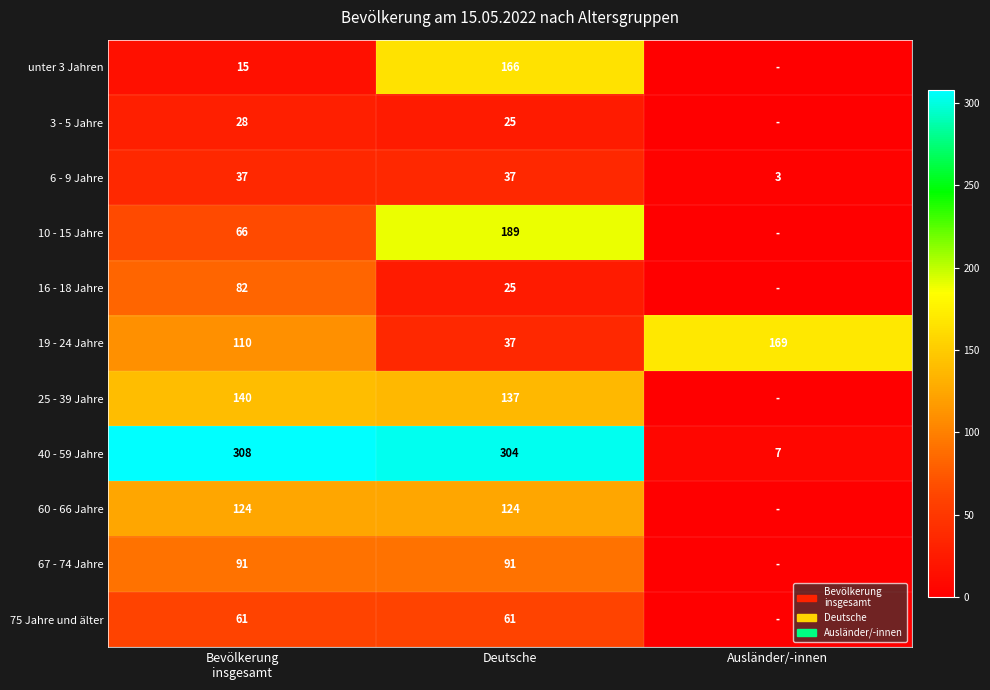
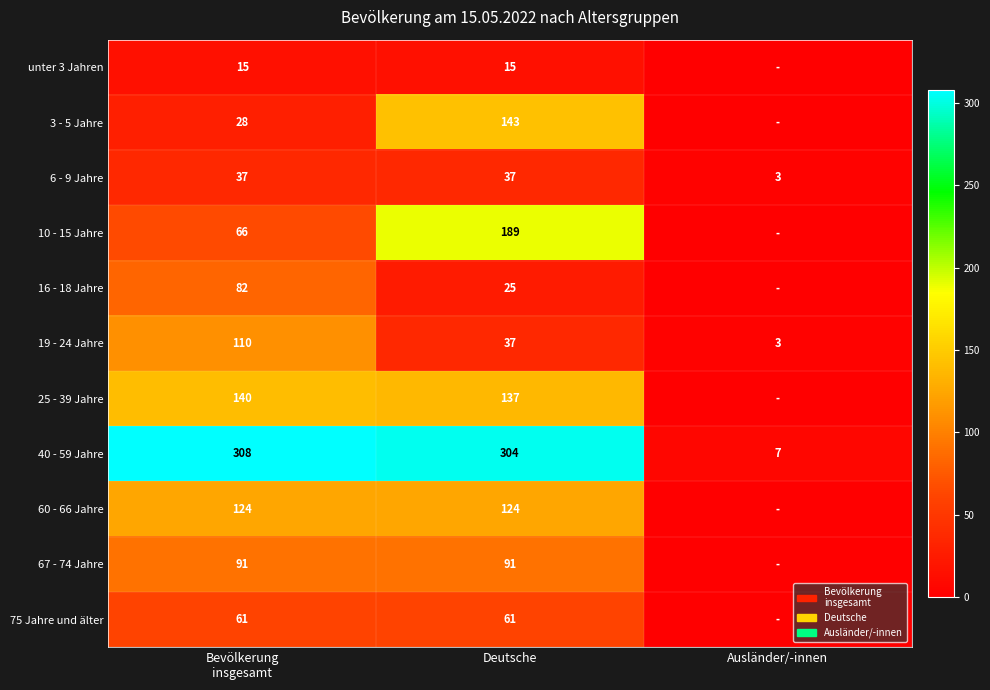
unter 3 Jahren, Deutsche: 166 -> 15
3 - 5 Jahre, Deutsche: 25 -> 143
19 - 24 Jahre, Ausländer/-innen: 169 -> 3
